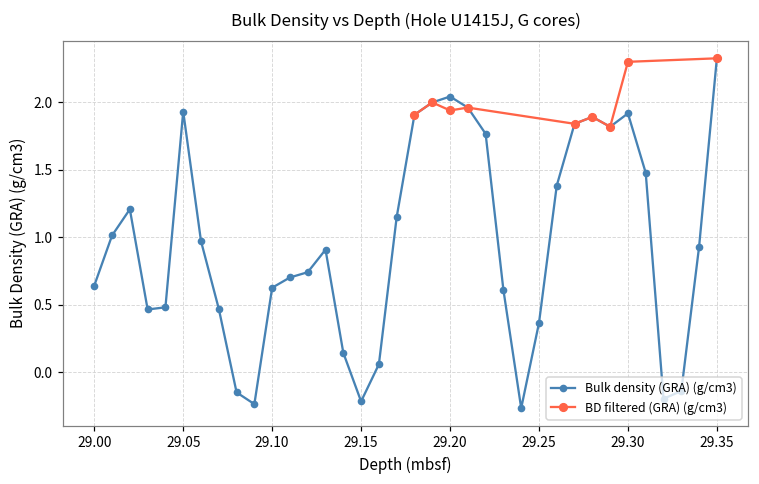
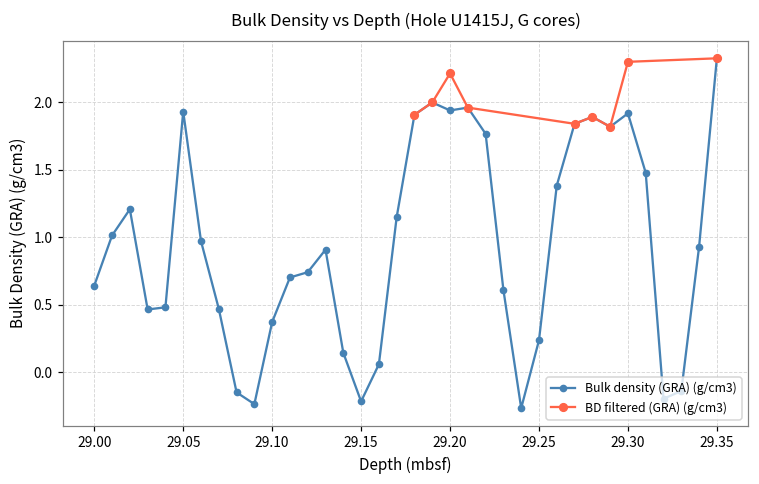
Bulk density (GRA) (g/cm3), 29.10: 0.63 -> 0.37
Bulk density (GRA) (g/cm3), 29.20: 2.04 -> 1.94
BD filtered (GRA) (g/cm3), 29.20: 1.94 -> 2.21
Bulk density (GRA) (g/cm3), 29.25: 0.37 -> 0.24
